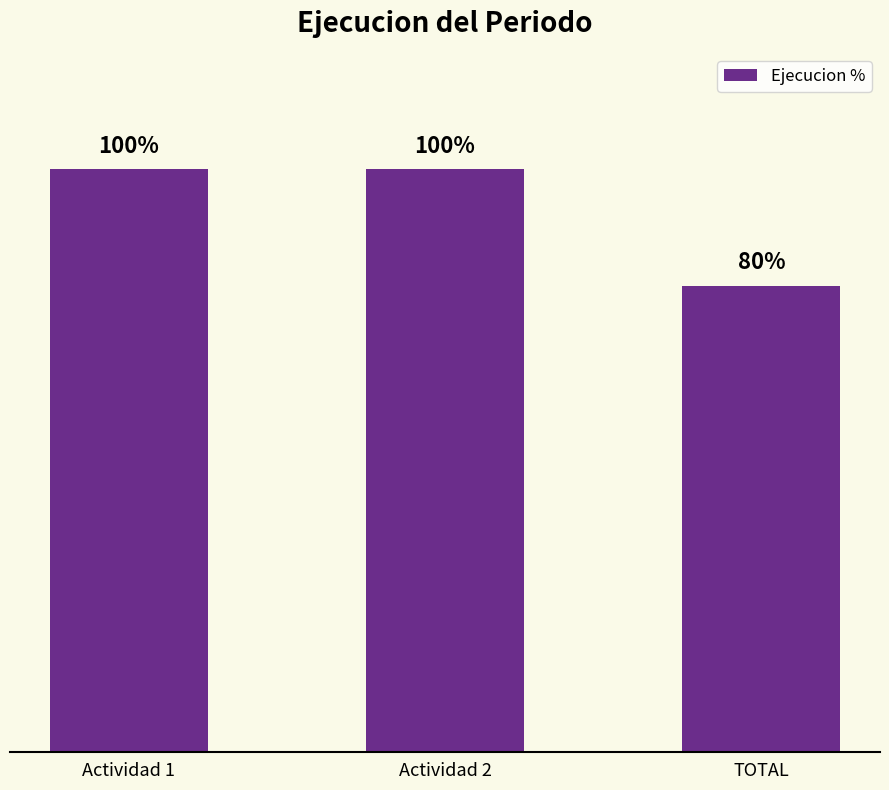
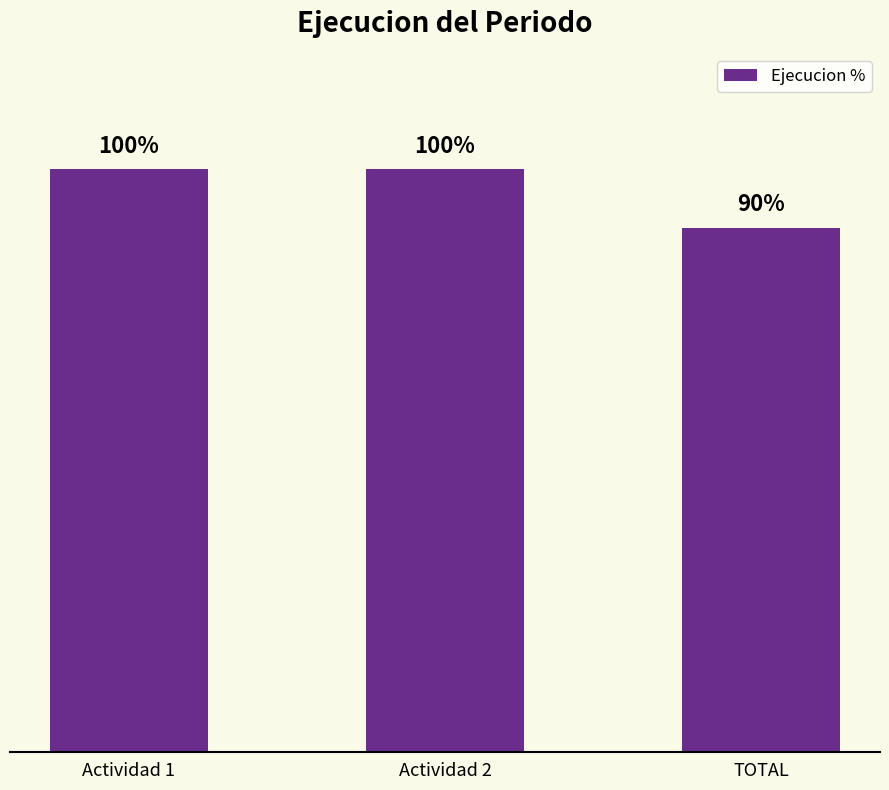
TOTAL: 80% -> 90%
